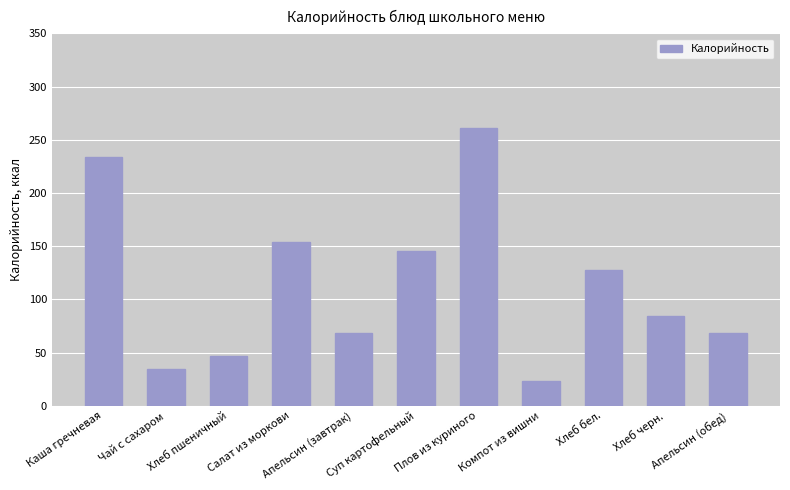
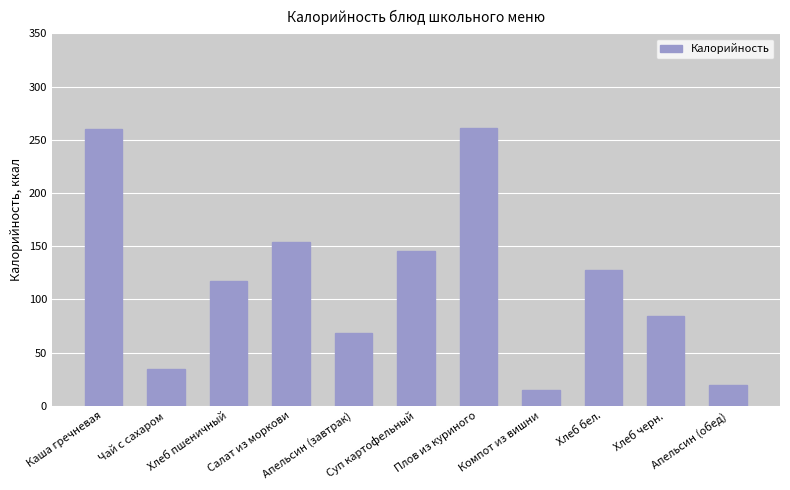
Каша гречневая: 234 -> 260
Хлеб пшеничный: 47 -> 117
Компот из вишни: 23 -> 15
Апельсин (обед): 68 -> 20
